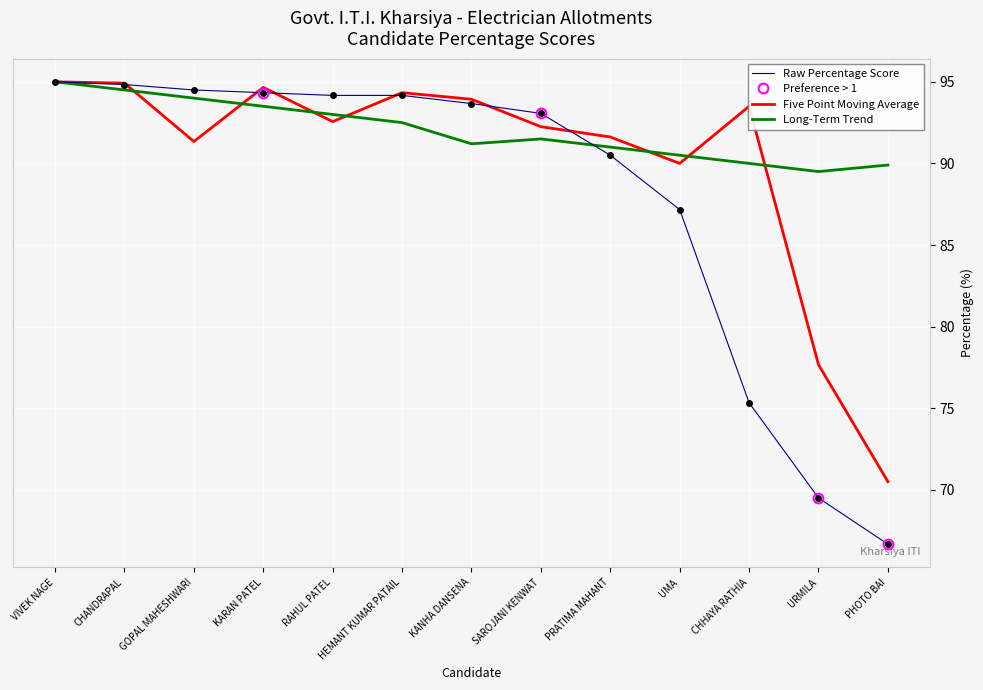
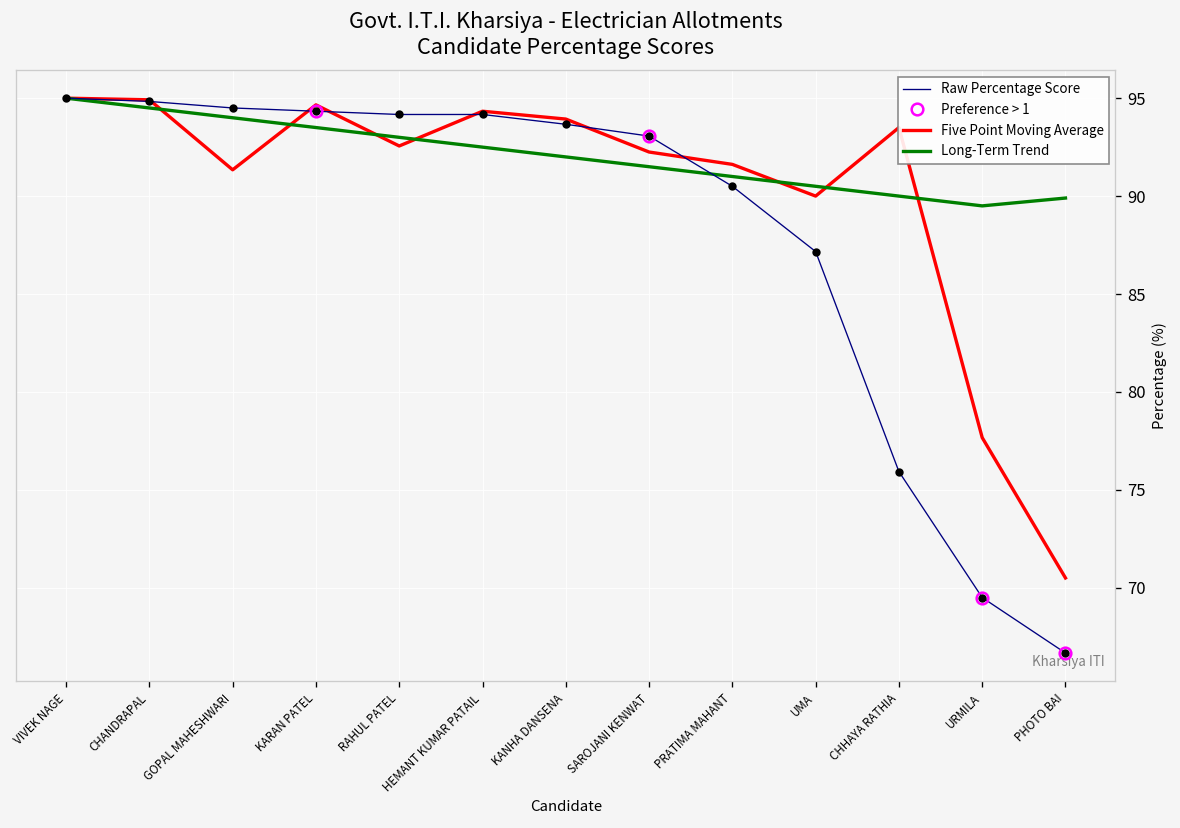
Long-Term Trend, KANHA DANSENA: 91.2 -> 92.0
Raw Percentage Score, CHHAYA RATHIA: 75.3 -> 75.9
